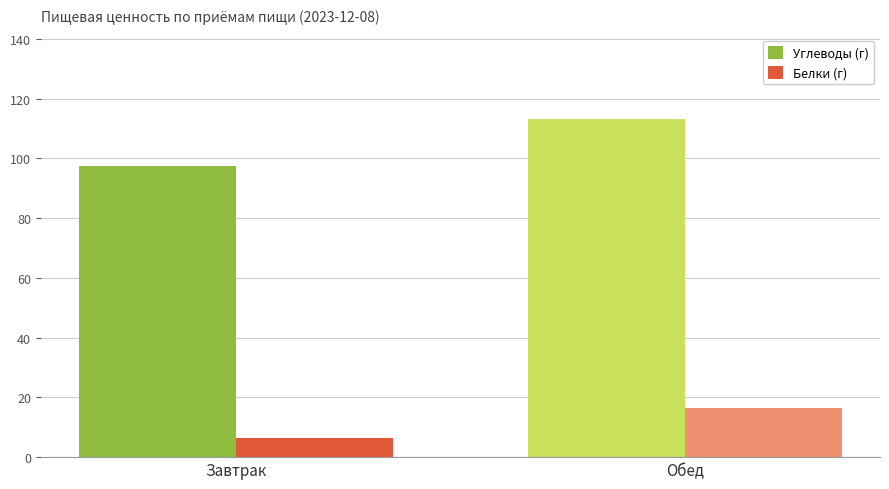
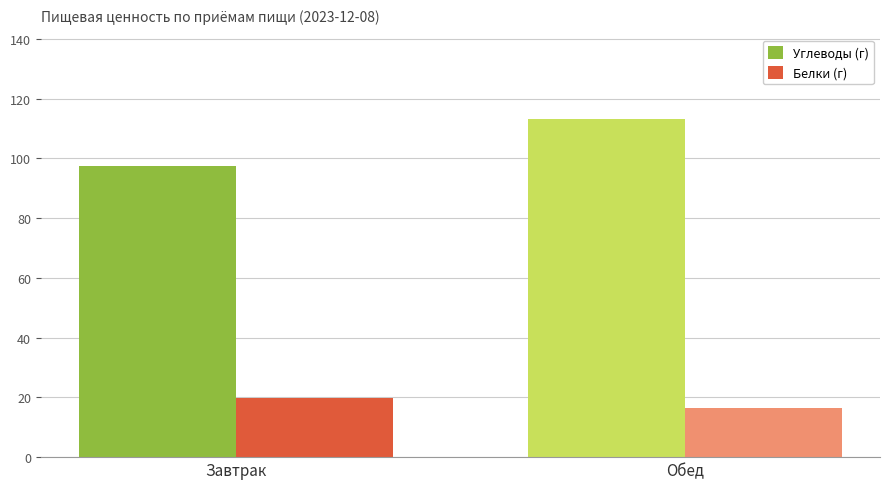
Белки (г), Завтрак: 6 -> 20
